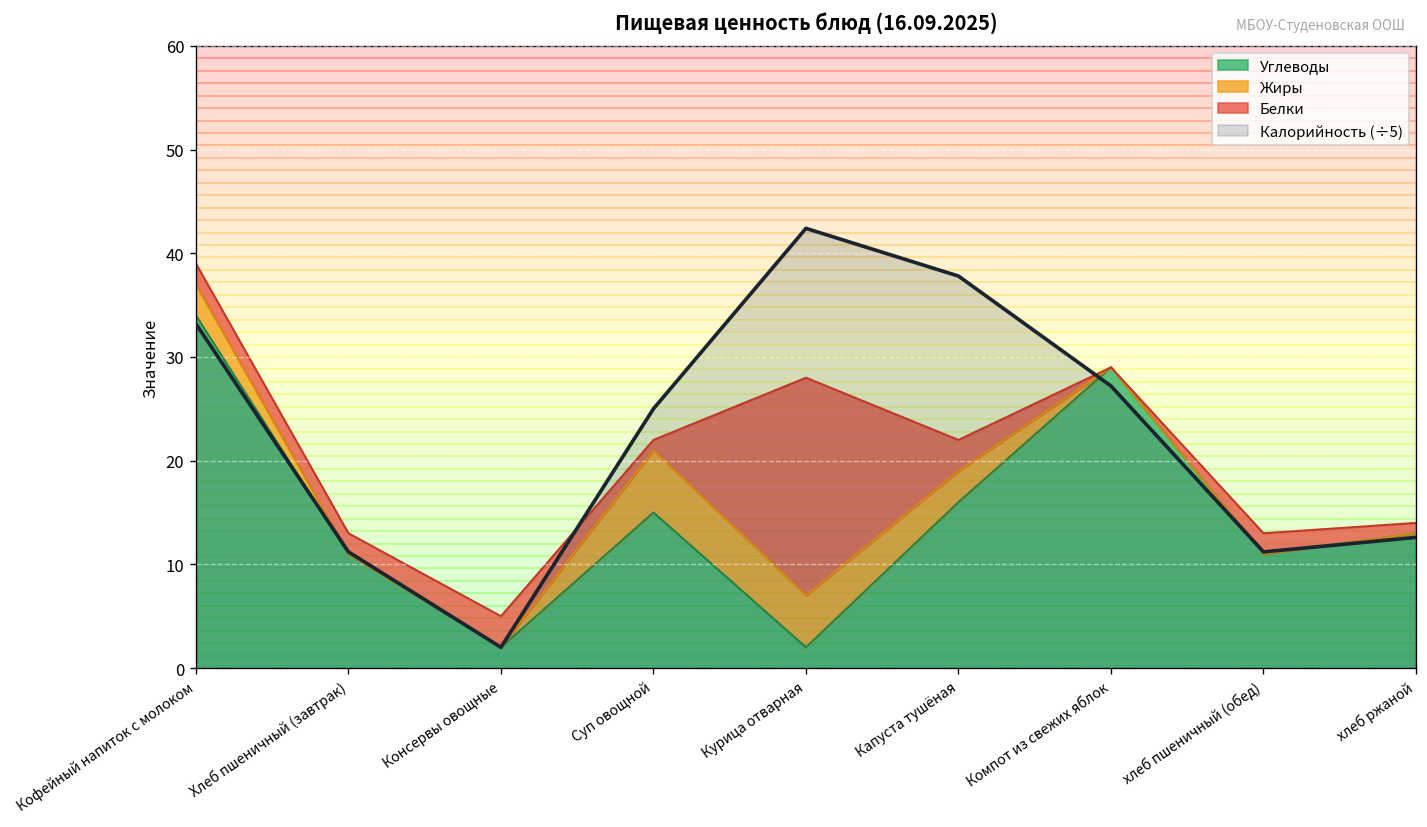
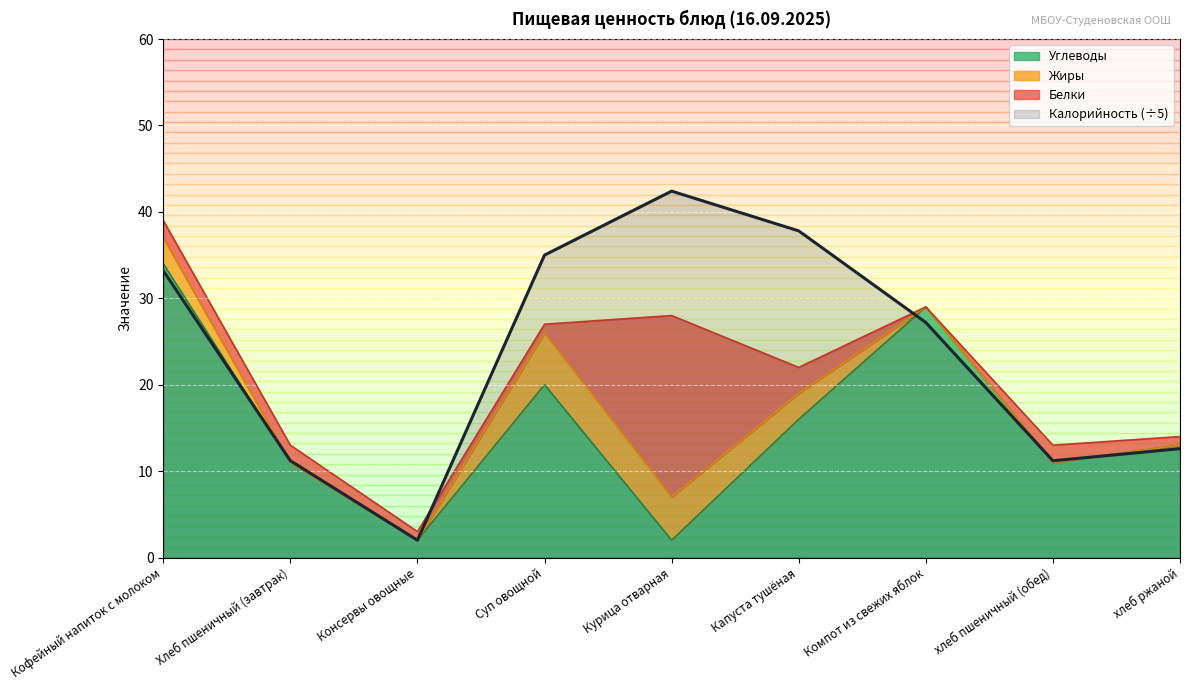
Белки, Консервы овощные: 3 -> 1
Калорийность (÷5), Суп овощной: 25 -> 35
Углеводы, Суп овощной: 15 -> 20
